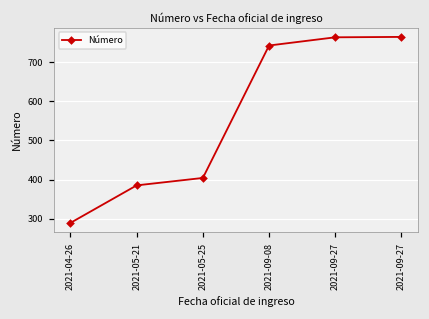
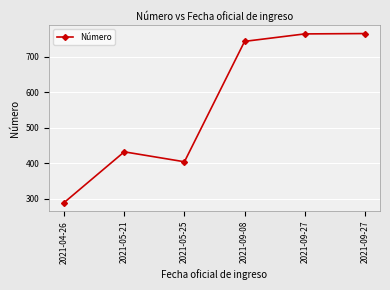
2021-05-21: 390 -> 430
